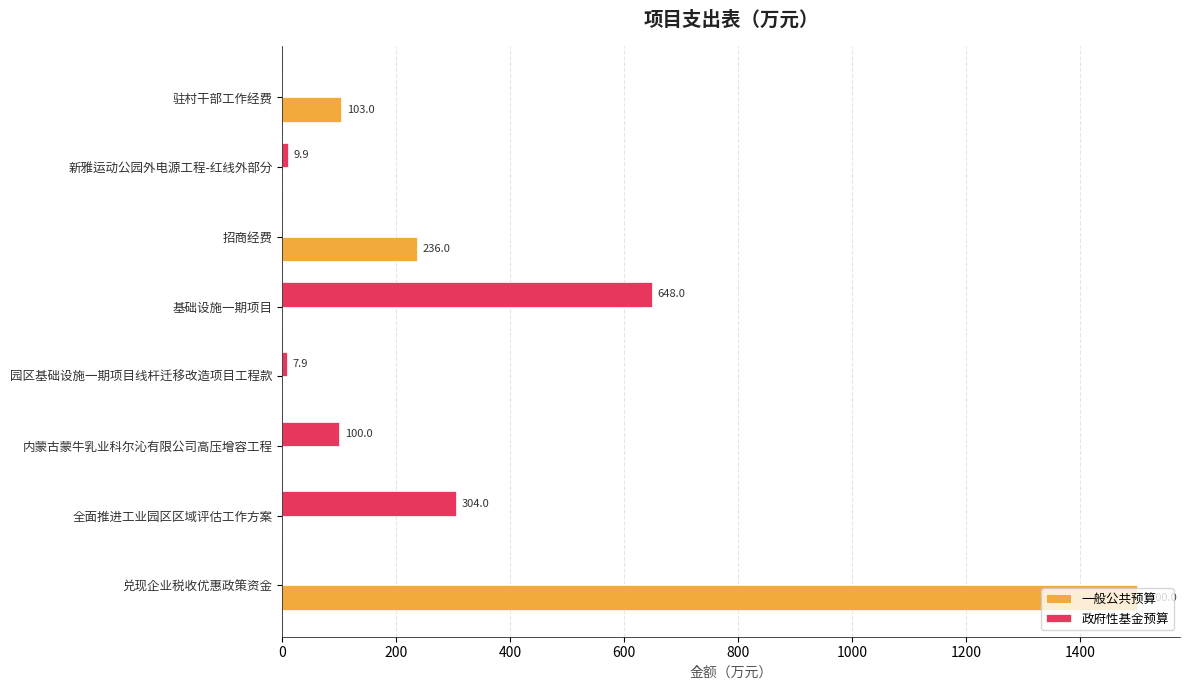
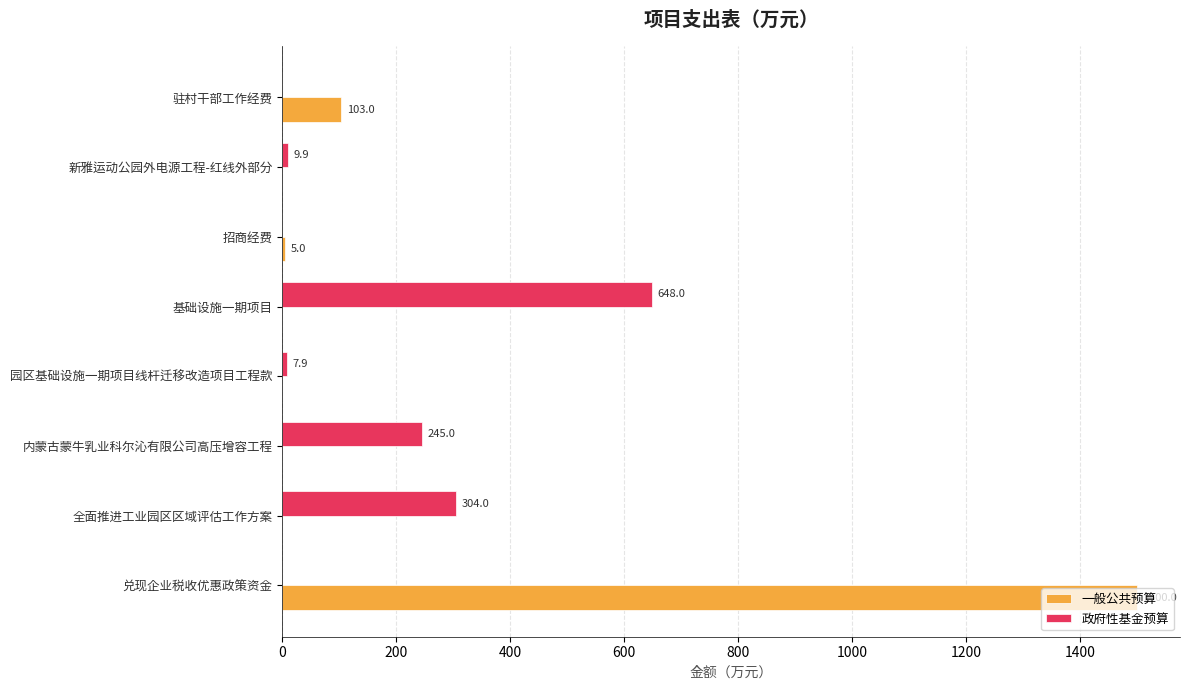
一般公共预算, 招商经费: 236.0 -> 5.0
政府性基金预算, 内蒙古蒙牛乳业科尔沁有限公司高压增容工程: 100.0 -> 245.0
